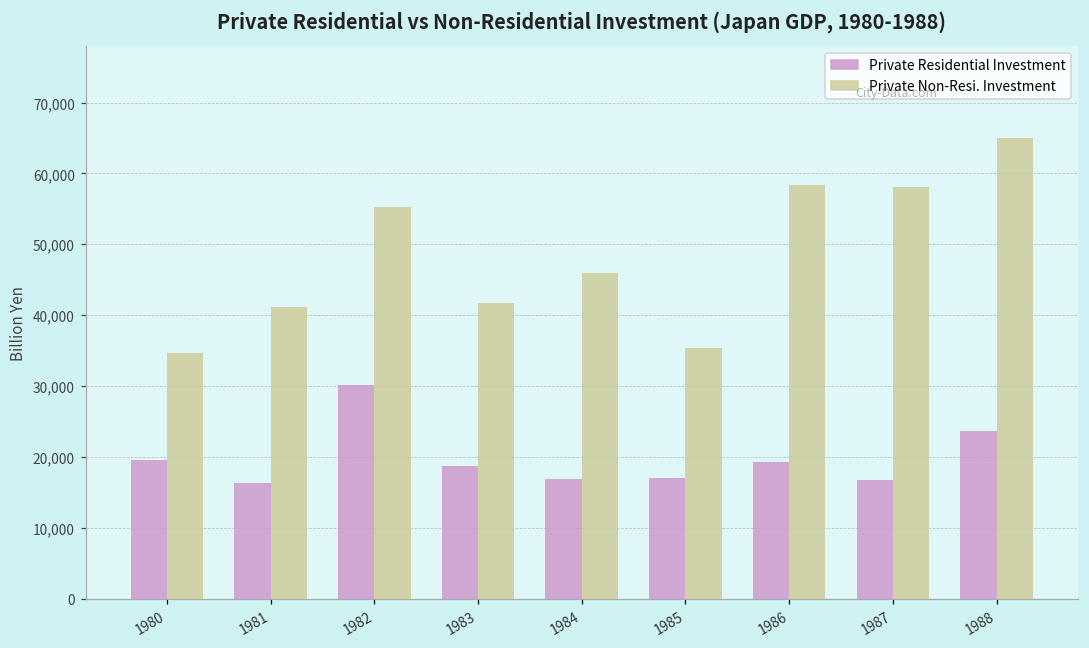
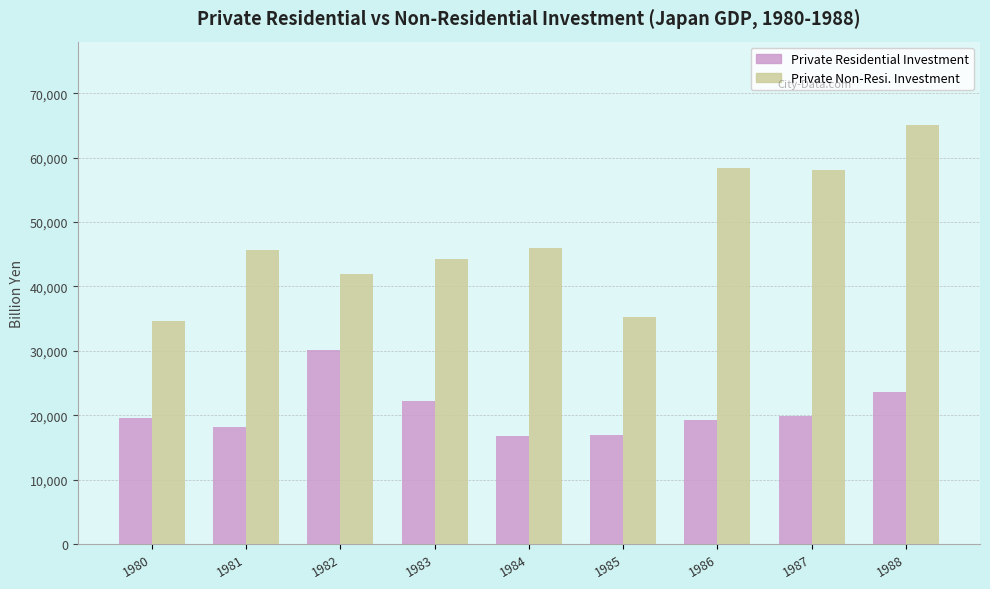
Private Residential Investment, 1981: 16,000 -> 18,000
Private Non-Resi. Investment, 1981: 41,000 -> 46,000
Private Non-Resi. Investment, 1982: 55,000 -> 42,000
Private Residential Investment, 1983: 19,000 -> 22,000
Private Non-Resi. Investment, 1983: 42,000 -> 44,000
Private Residential Investment, 1987: 17,000 -> 20,000
